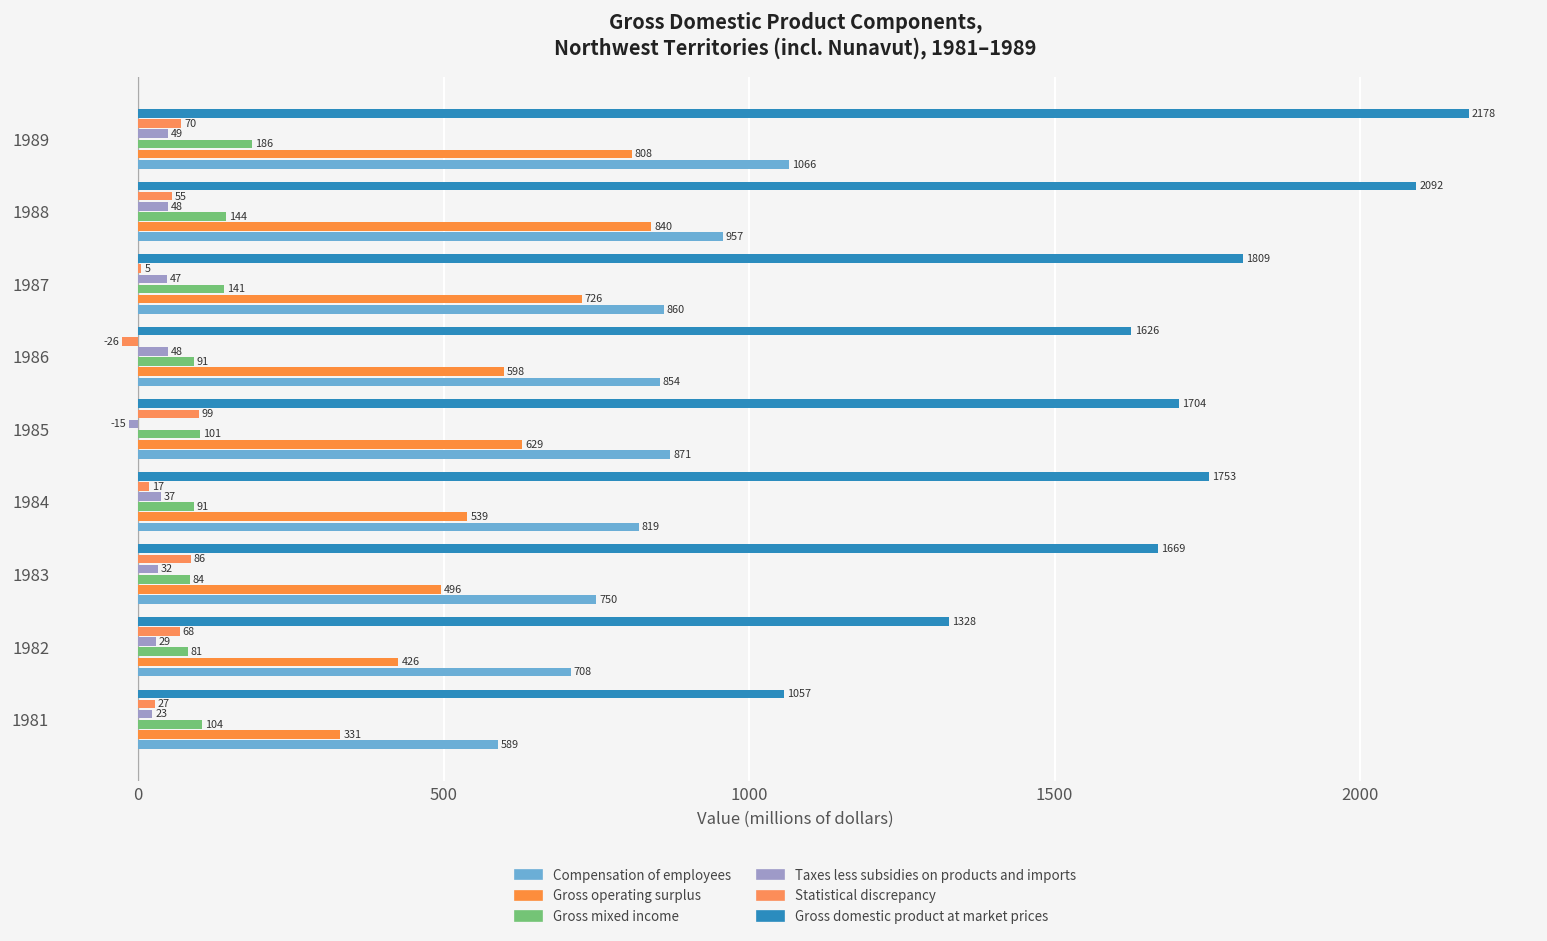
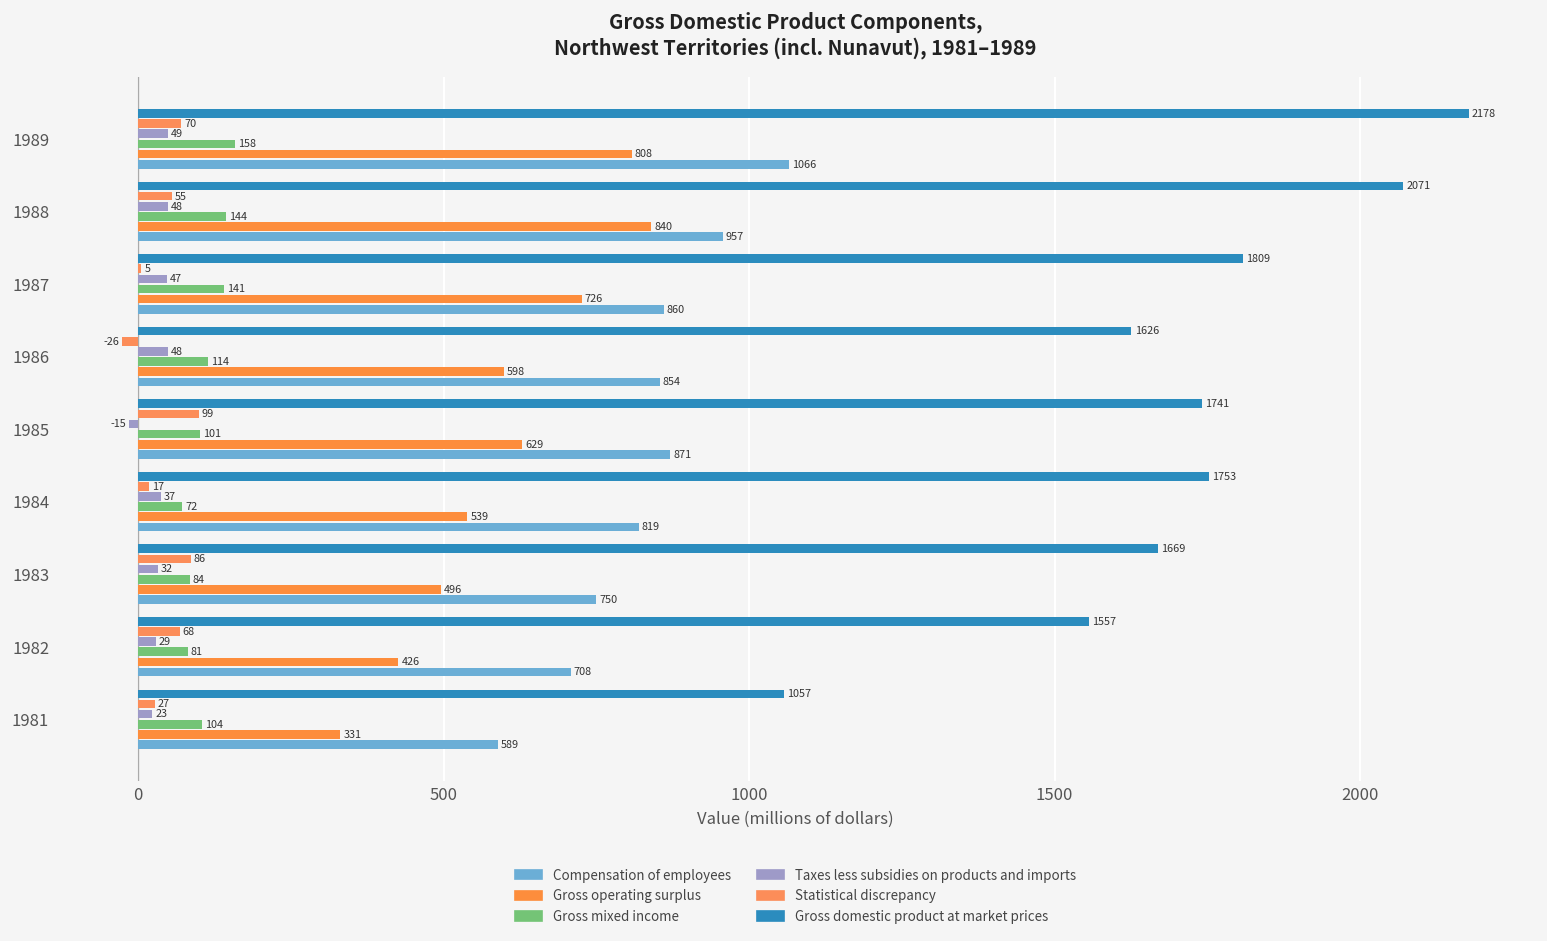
Gross mixed income, 1989: 186 -> 158
Gross domestic product at market prices, 1988: 2092 -> 2071
Gross mixed income, 1986: 91 -> 114
Gross domestic product at market prices, 1985: 1704 -> 1741
Gross mixed income, 1984: 91 -> 72
Gross domestic product at market prices, 1982: 1328 -> 1557
